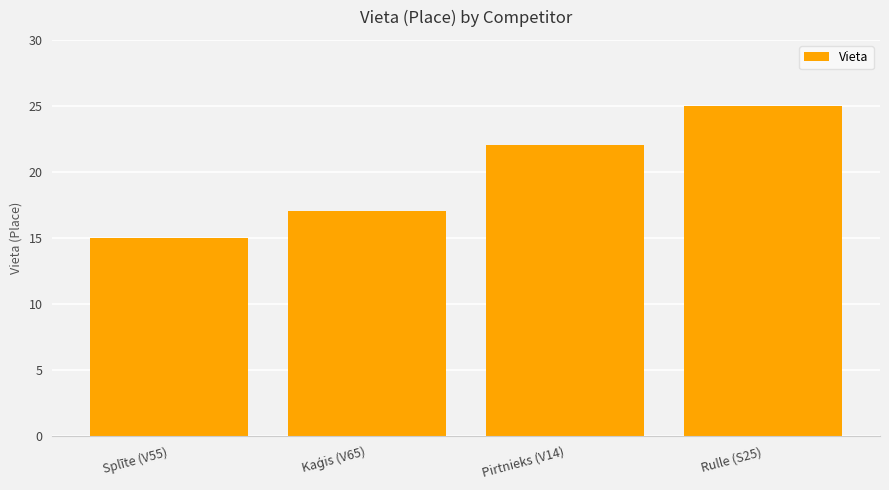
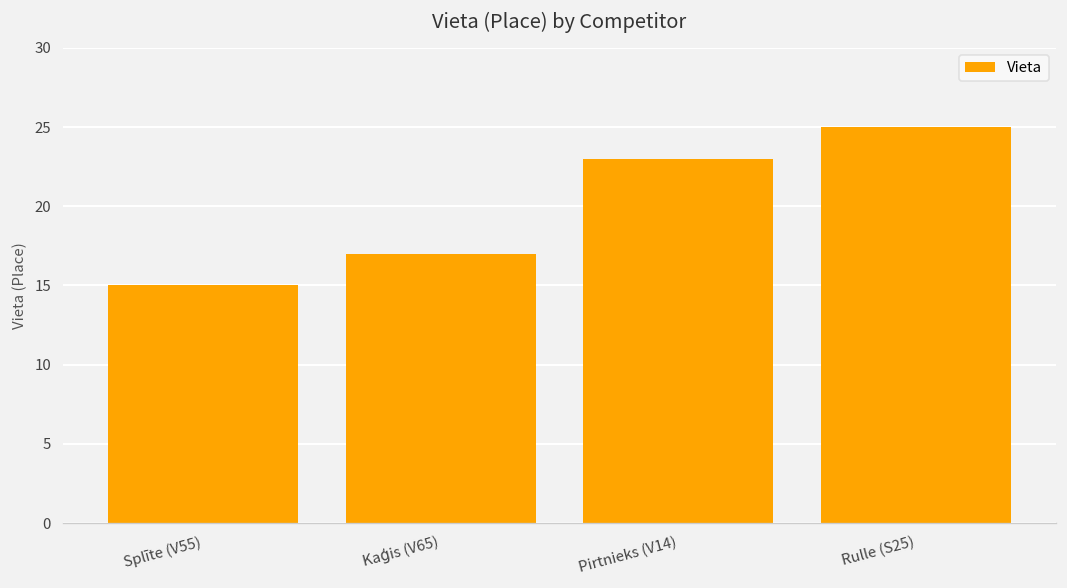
Pirtnieks (V14): 22 -> 23
